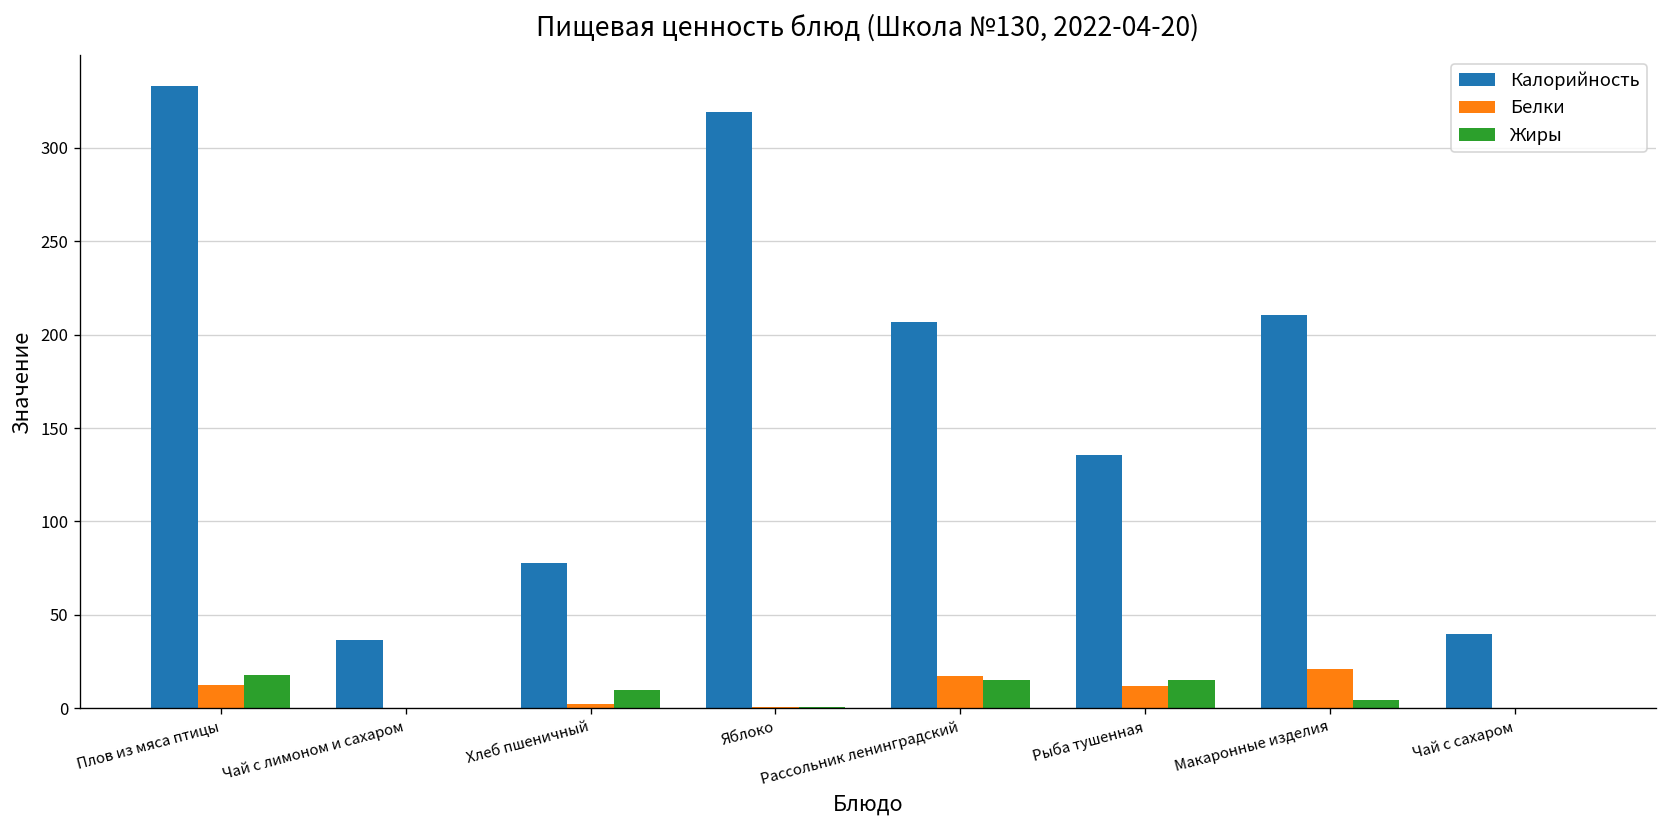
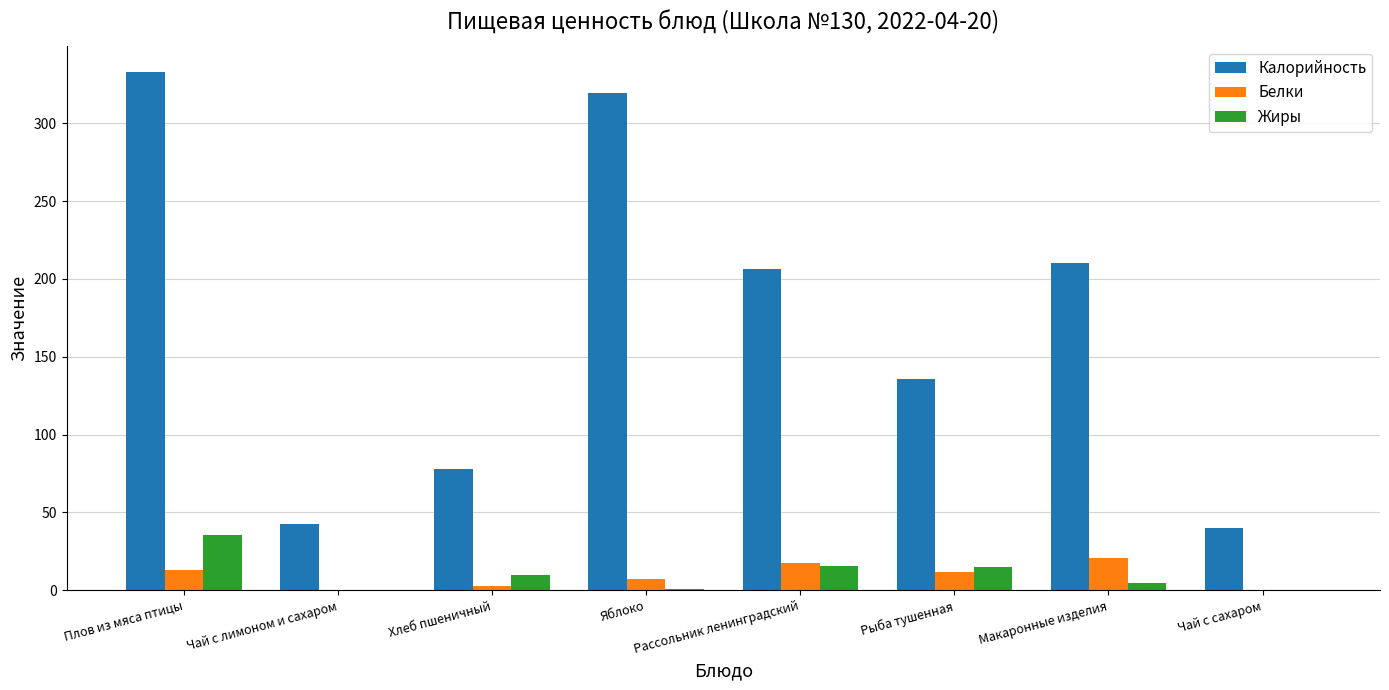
Жиры, Плов из мяса птицы: 18 -> 35
Калорийность, Чай с лимоном и сахаром: 37 -> 42
Белки, Яблоко: 0 -> 7
